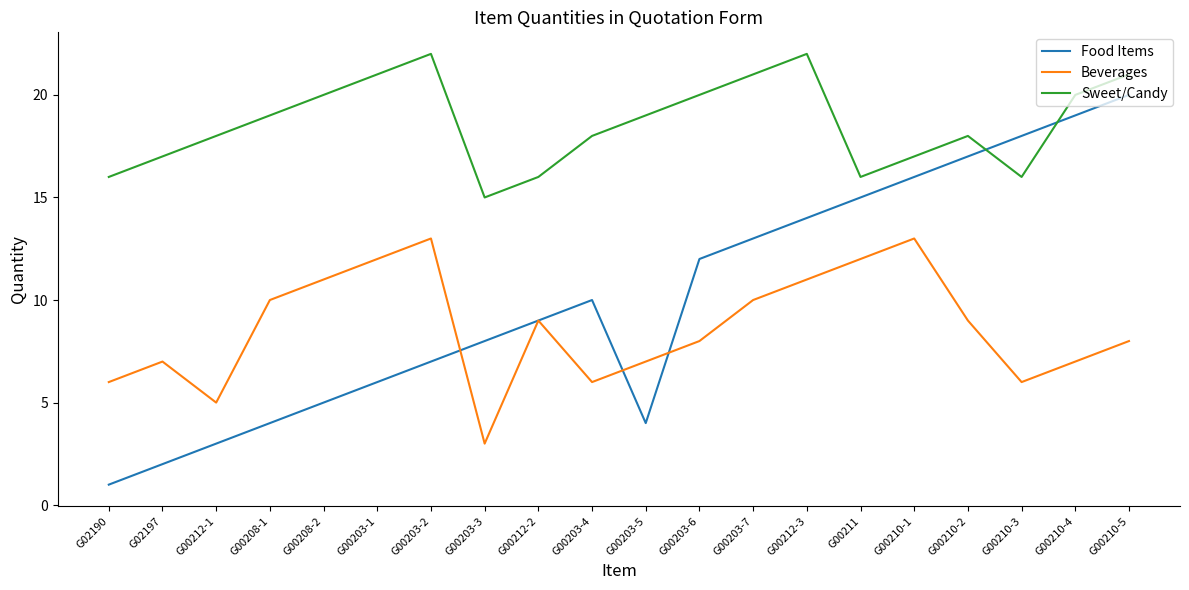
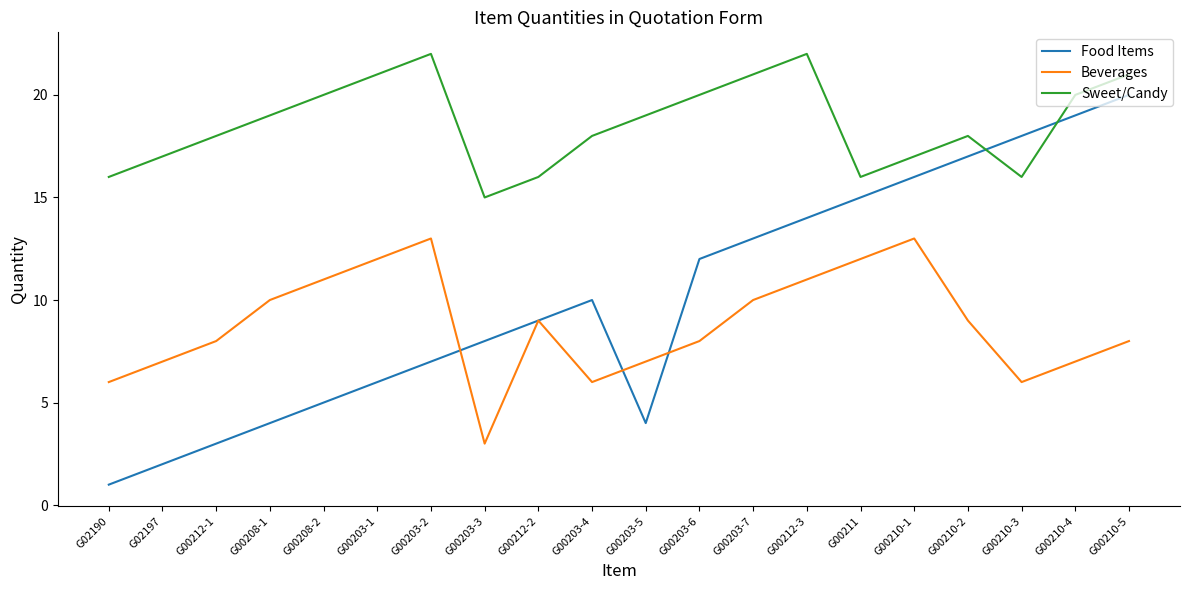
Beverages, G00212-1: 5 -> 8
